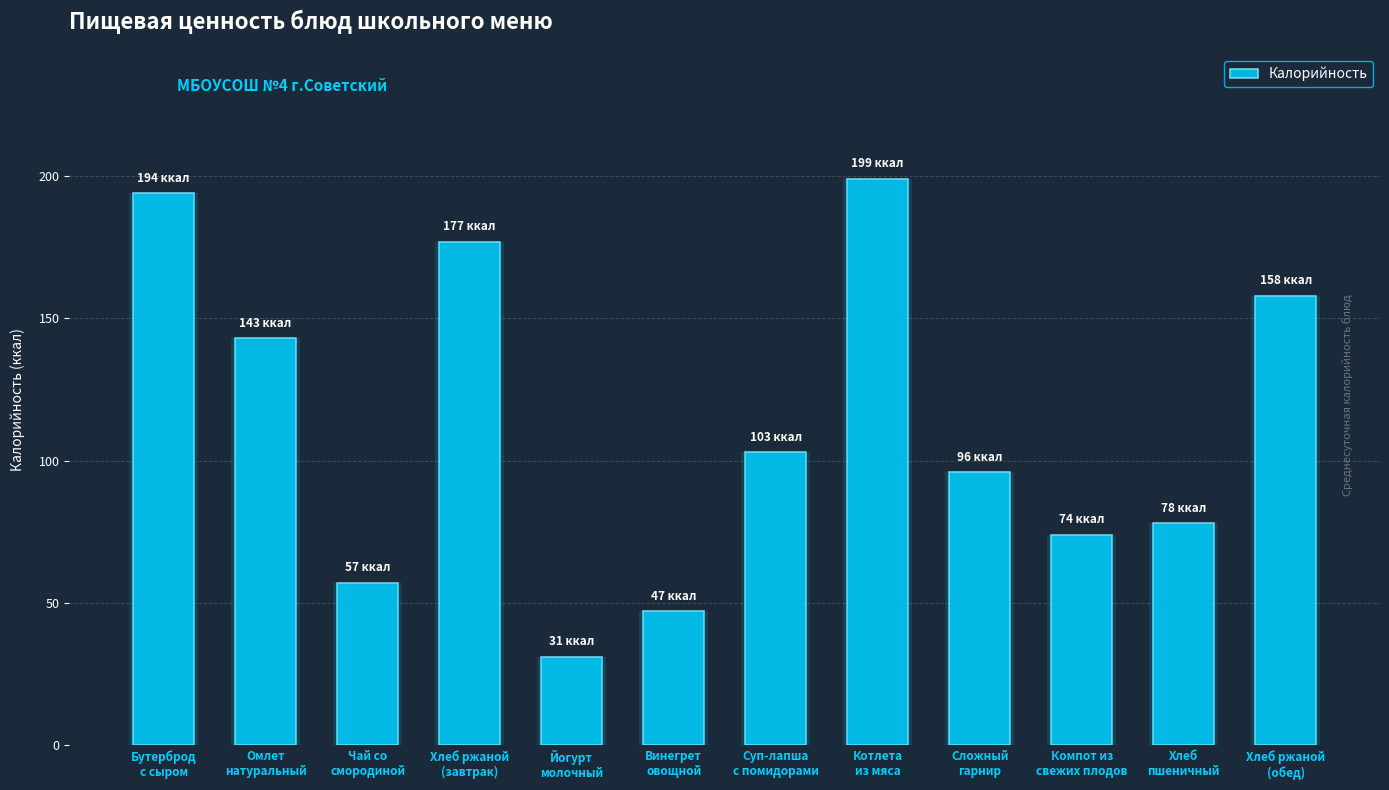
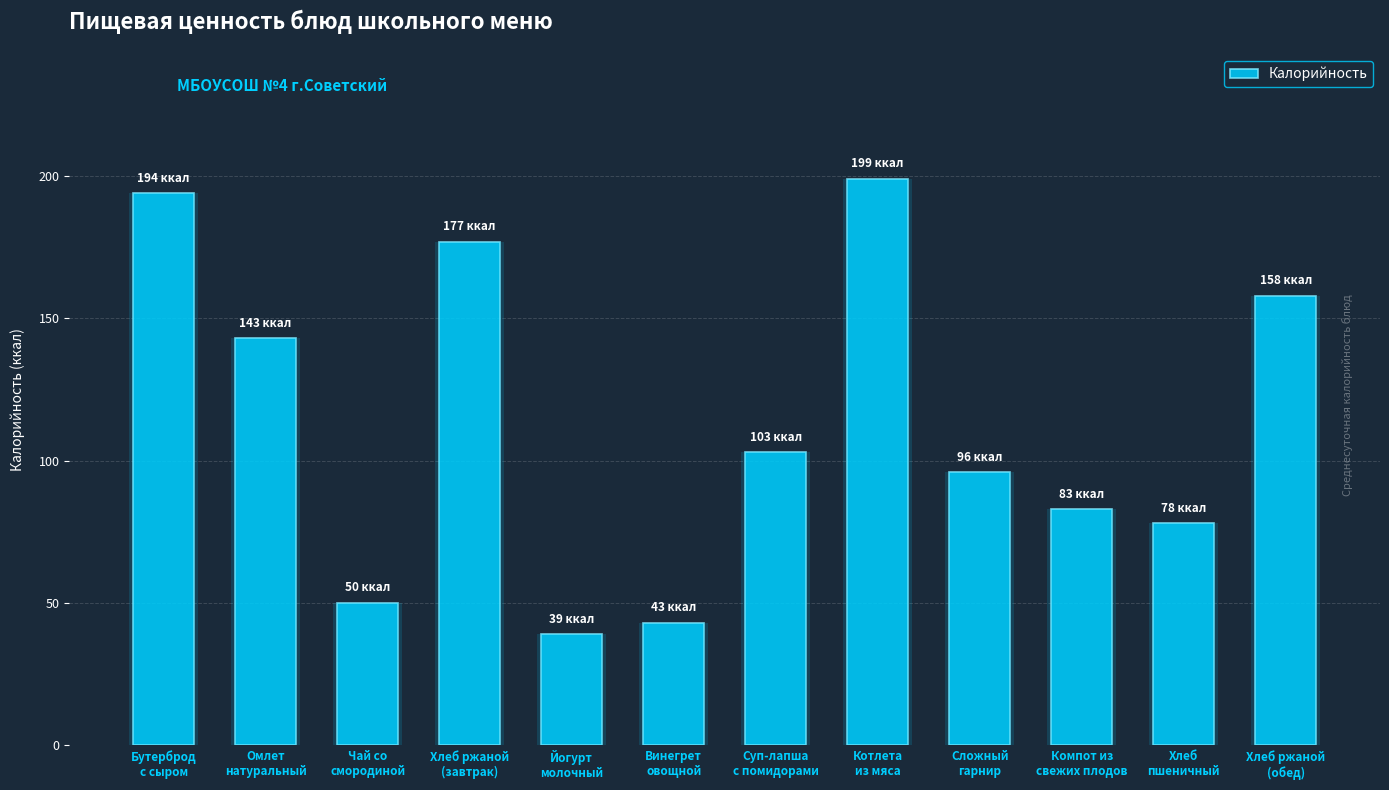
Чай со смородиной: 57 -> 50
Йогурт молочный: 31 -> 39
Винегрет овощной: 47 -> 43
Компот из свежих плодов: 74 -> 83
